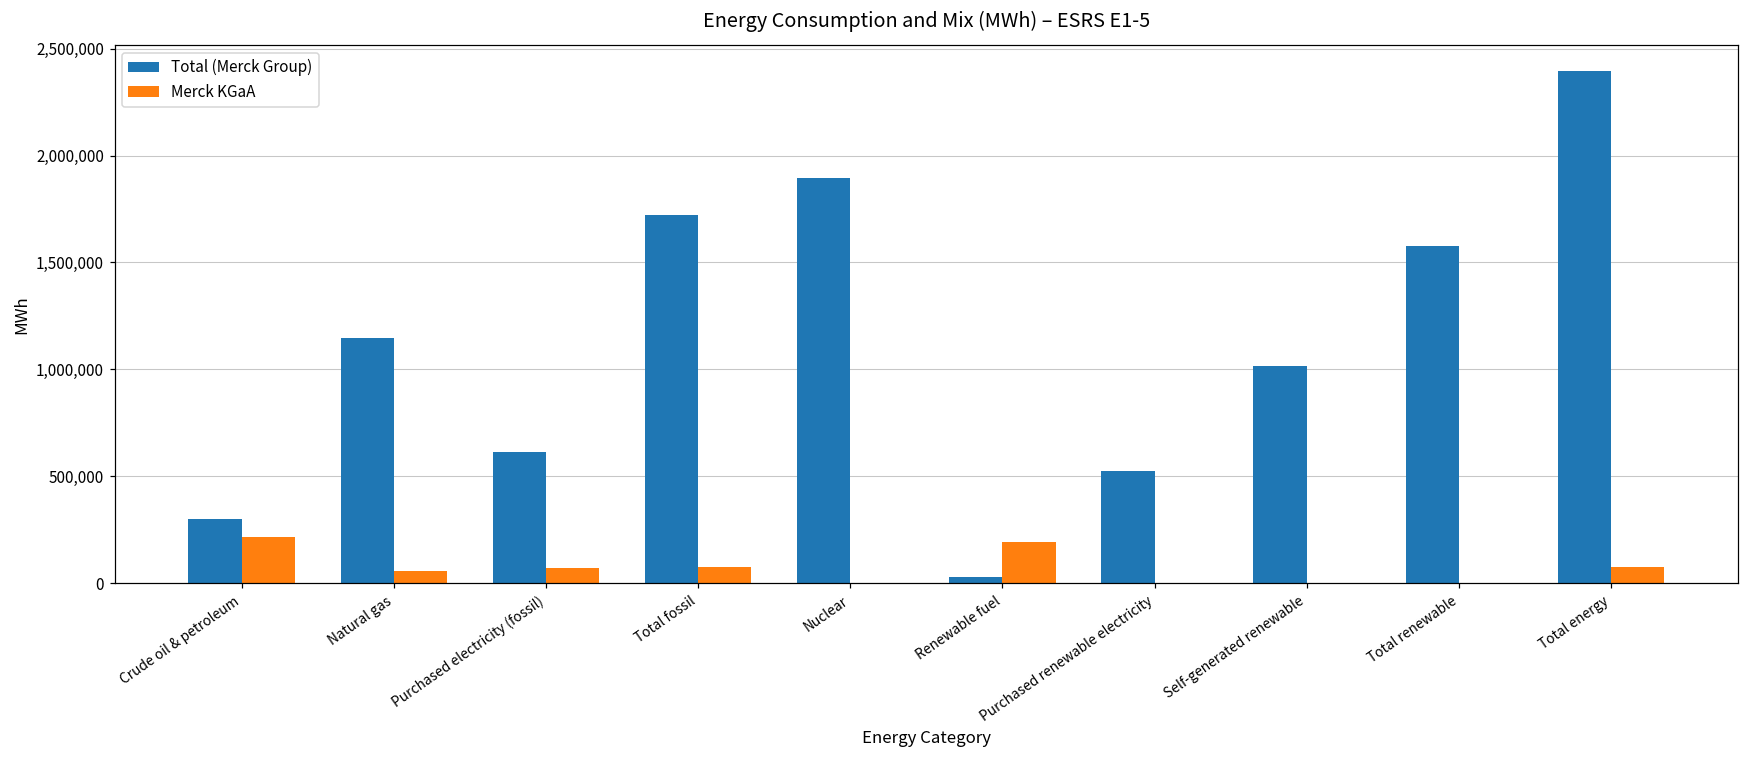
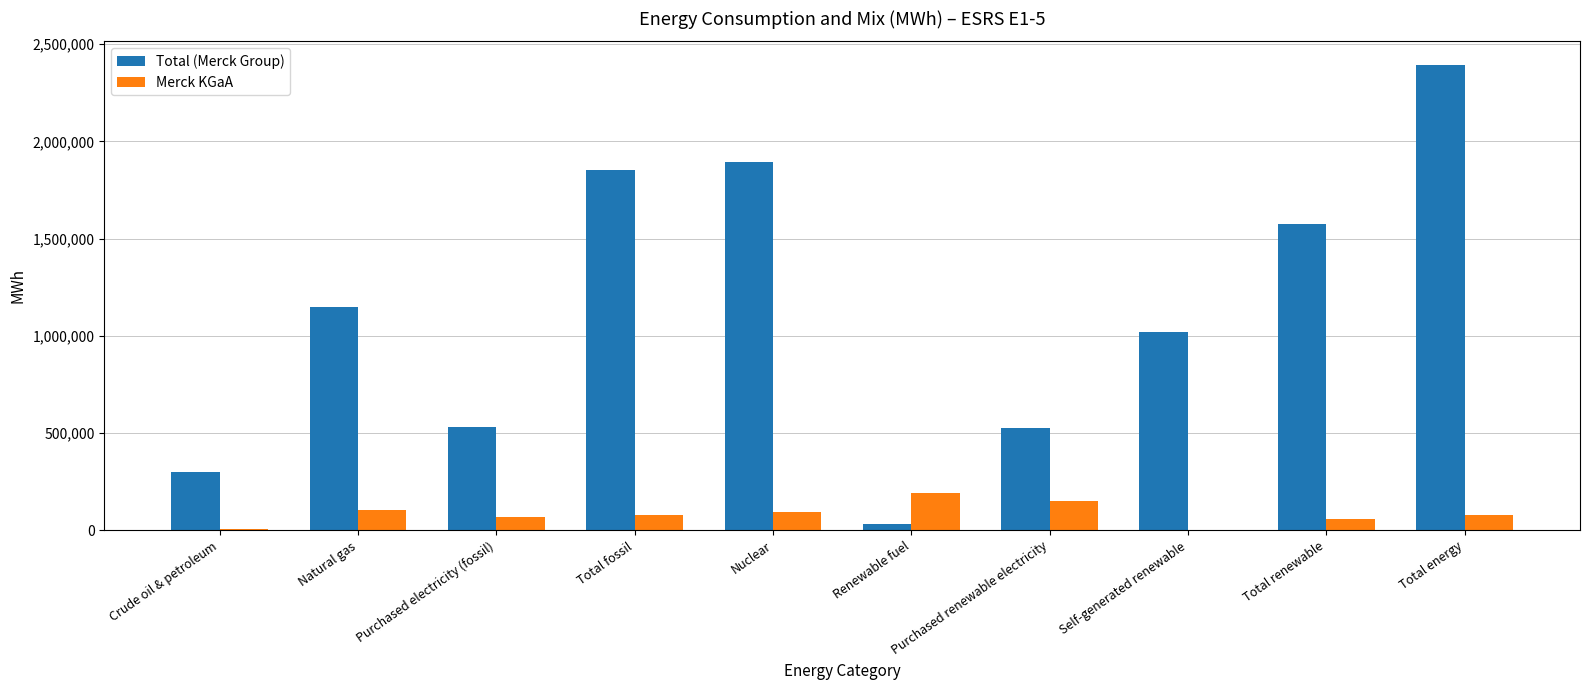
Merck KGaA, Crude oil & petroleum: 220,000 -> 10,000
Merck KGaA, Natural gas: 60,000 -> 100,000
Total (Merck Group), Purchased electricity (fossil): 610,000 -> 530,000
Total (Merck Group), Total fossil: 1,720,000 -> 1,850,000
Merck KGaA, Nuclear: 0 -> 90,000
Merck KGaA, Purchased renewable electricity: 0 -> 150,000
Merck KGaA, Total renewable: 0 -> 60,000
